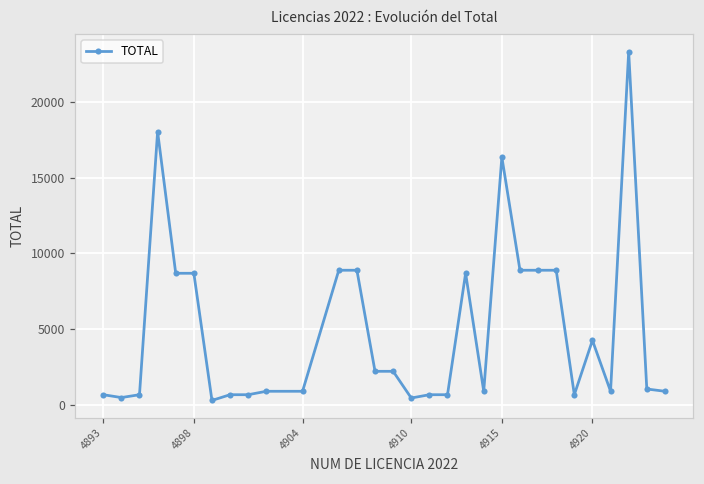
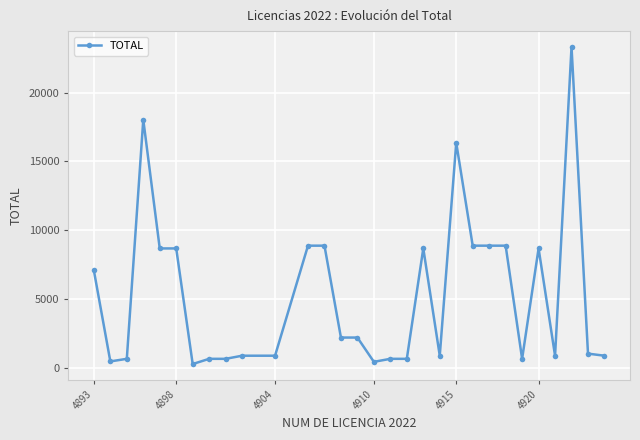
4893: 700 -> 7100
4920: 4300 -> 8700
